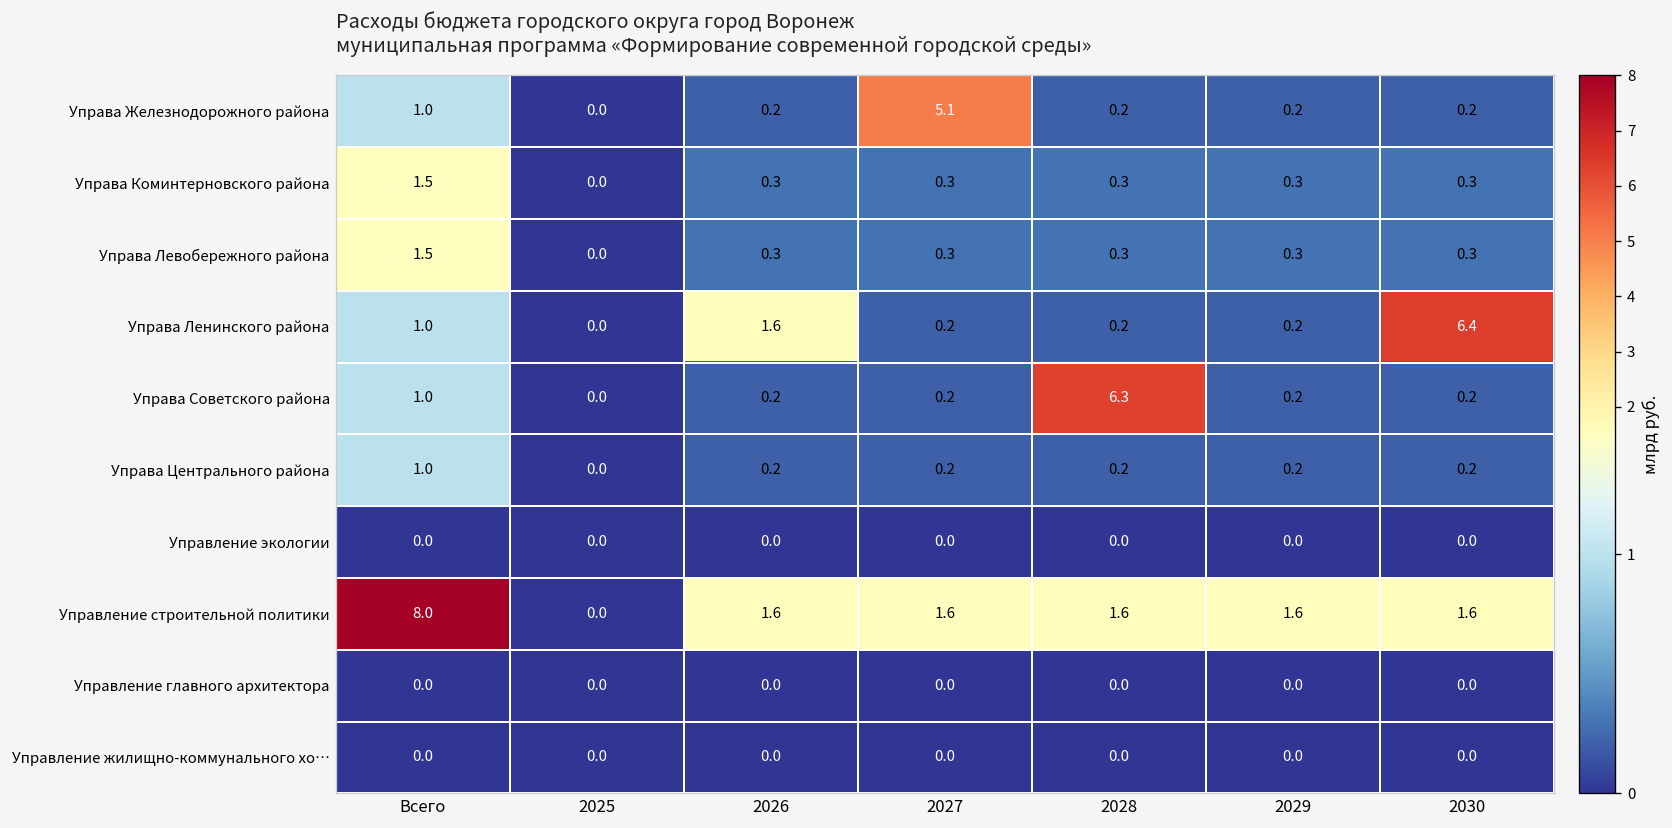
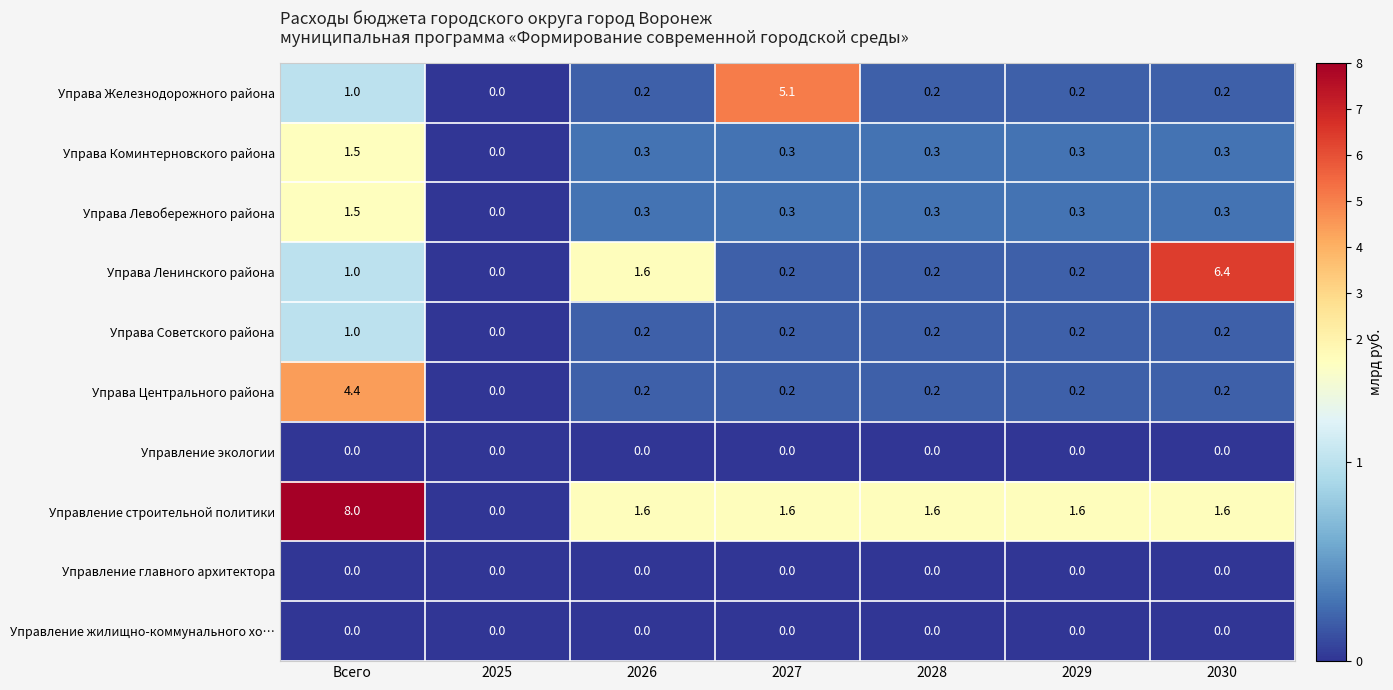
Управа Советского района, 2028: 6.3 -> 0.2
Управа Центрального района, Всего: 1.0 -> 4.4
